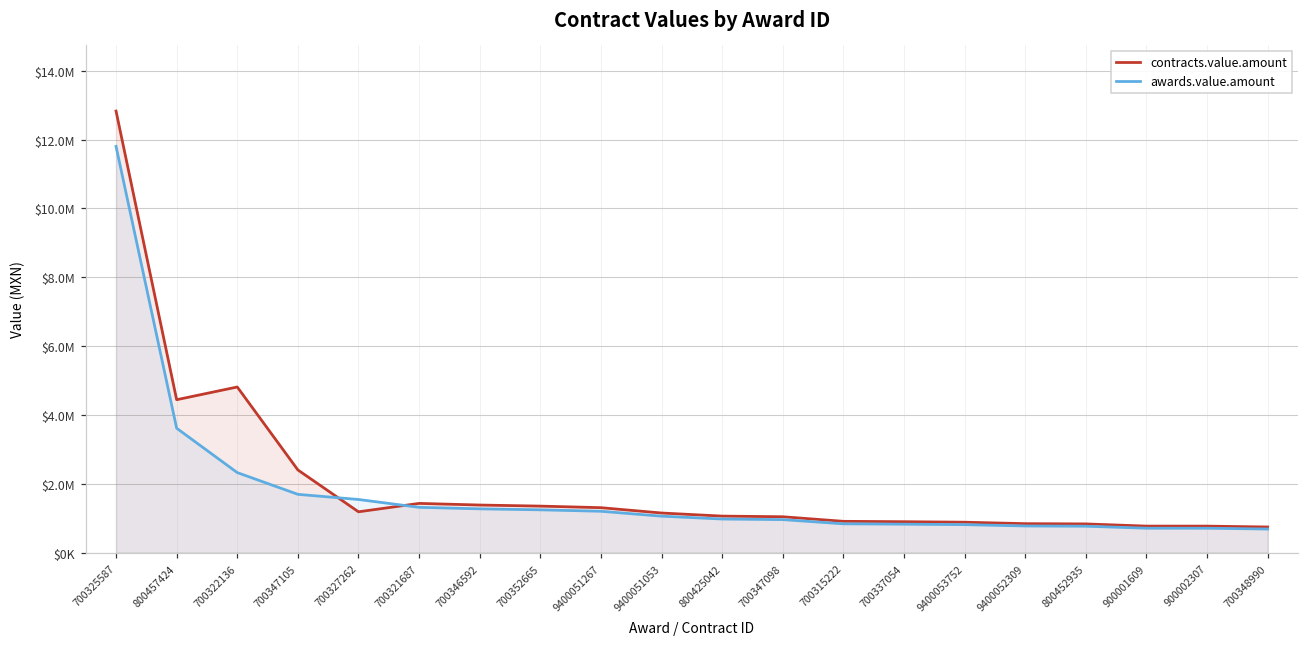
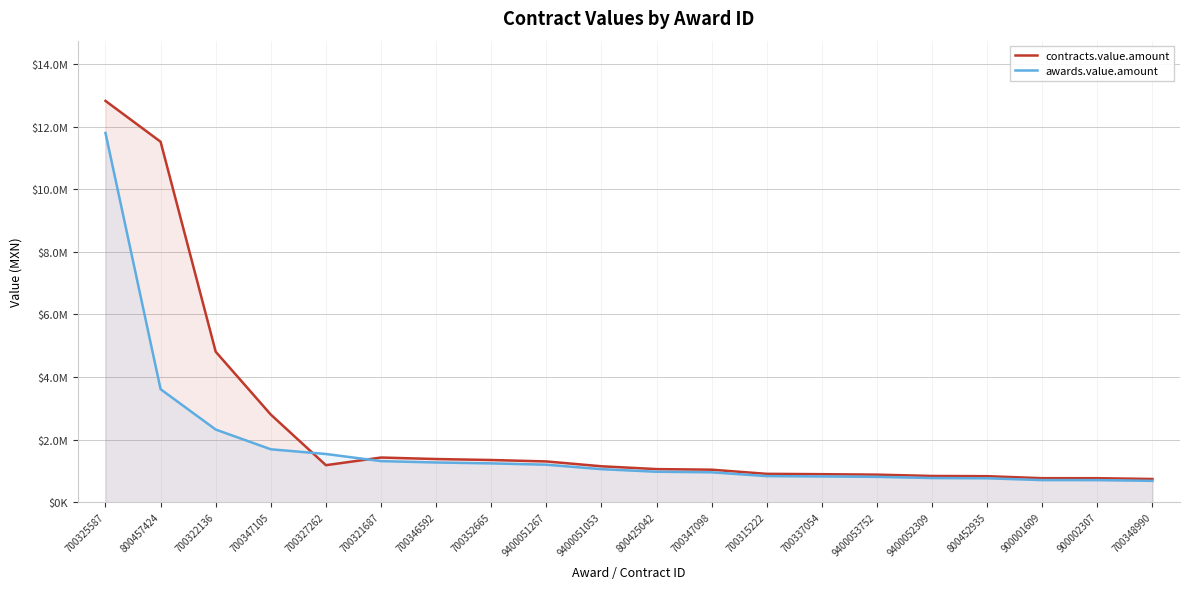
contracts.value.amount, 800457424: $4400000 -> $11500000
contracts.value.amount, 700347105: $2400000 -> $2800000
